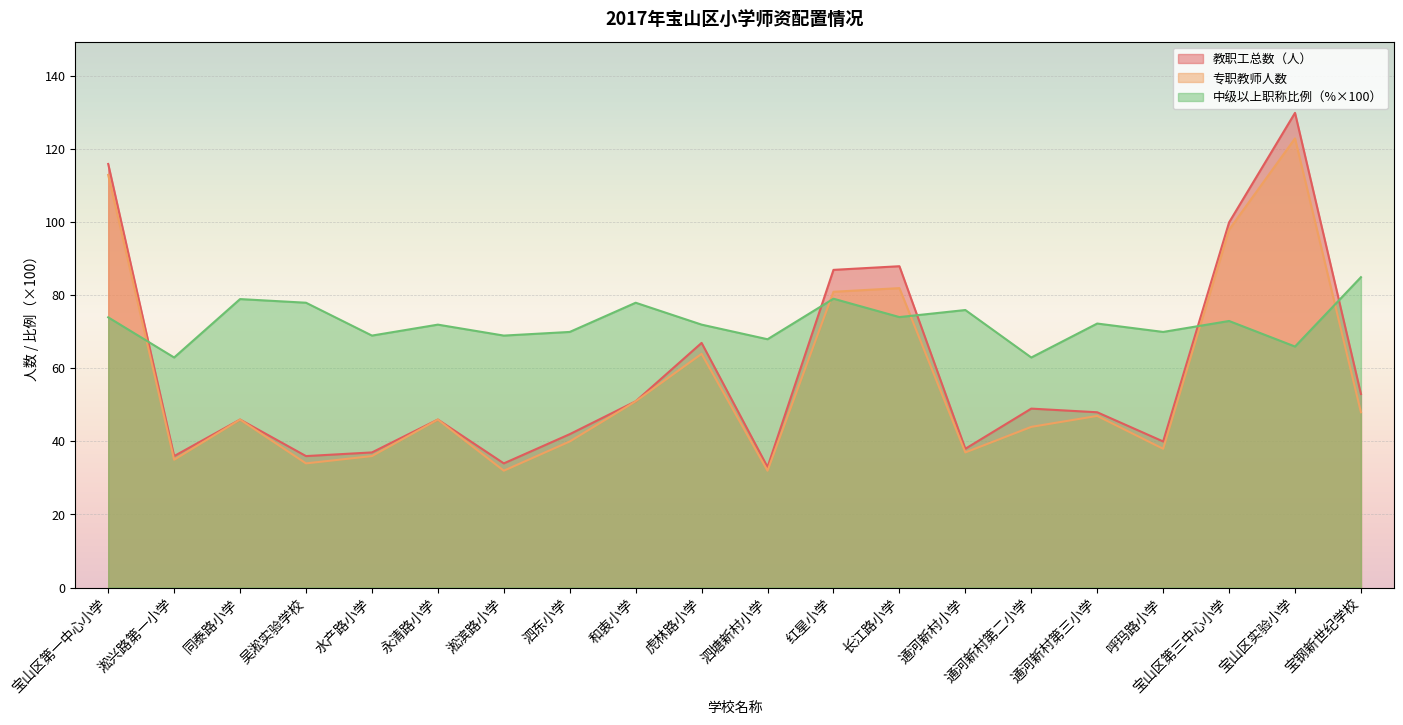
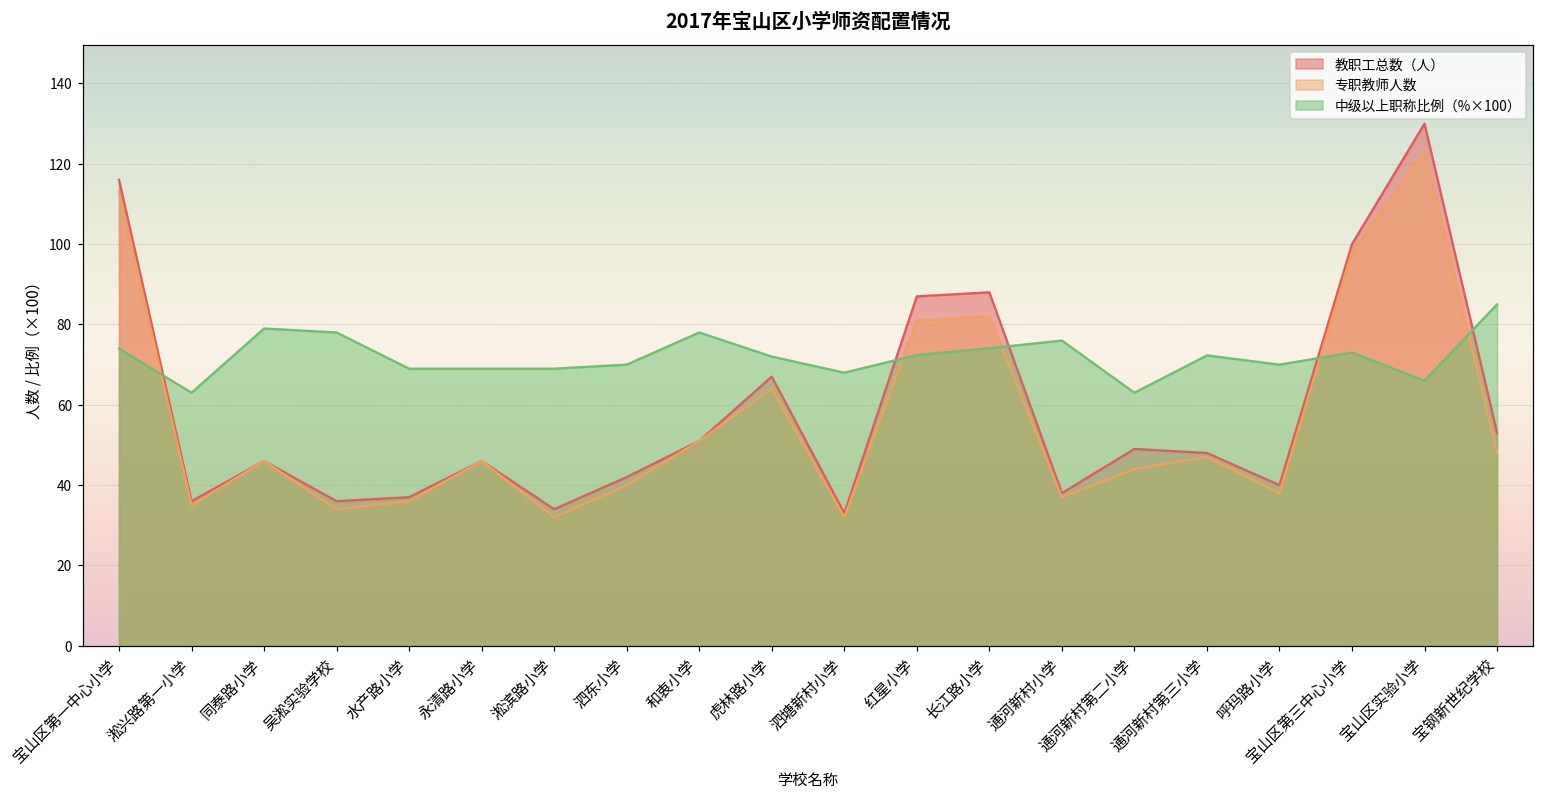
中级以上职称比例（%×100）, 永清路小学: 72 -> 69
中级以上职称比例（%×100）, 红星小学: 79 -> 72
